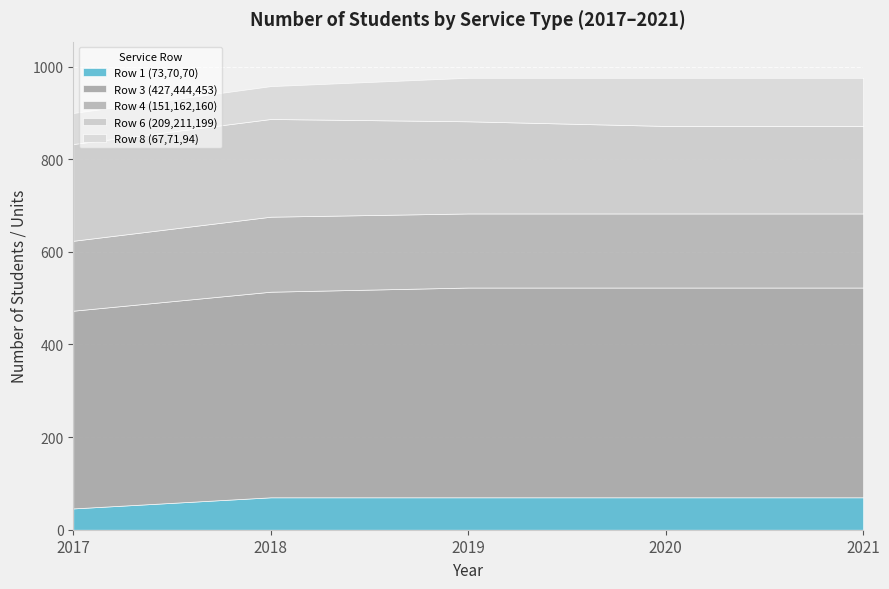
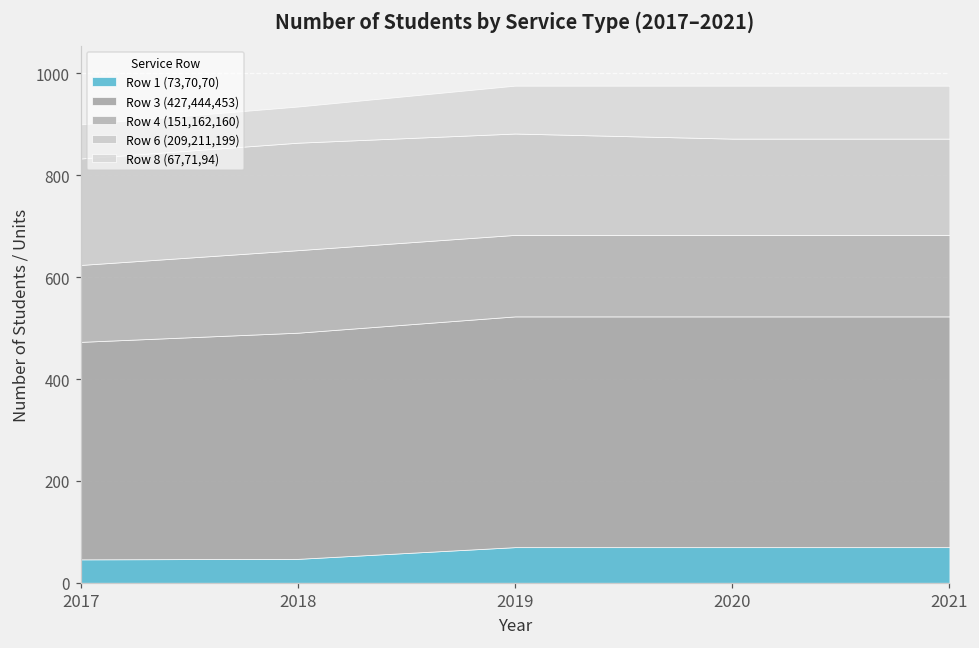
Row 1 (73,70,70), 2018: 70 -> 50
